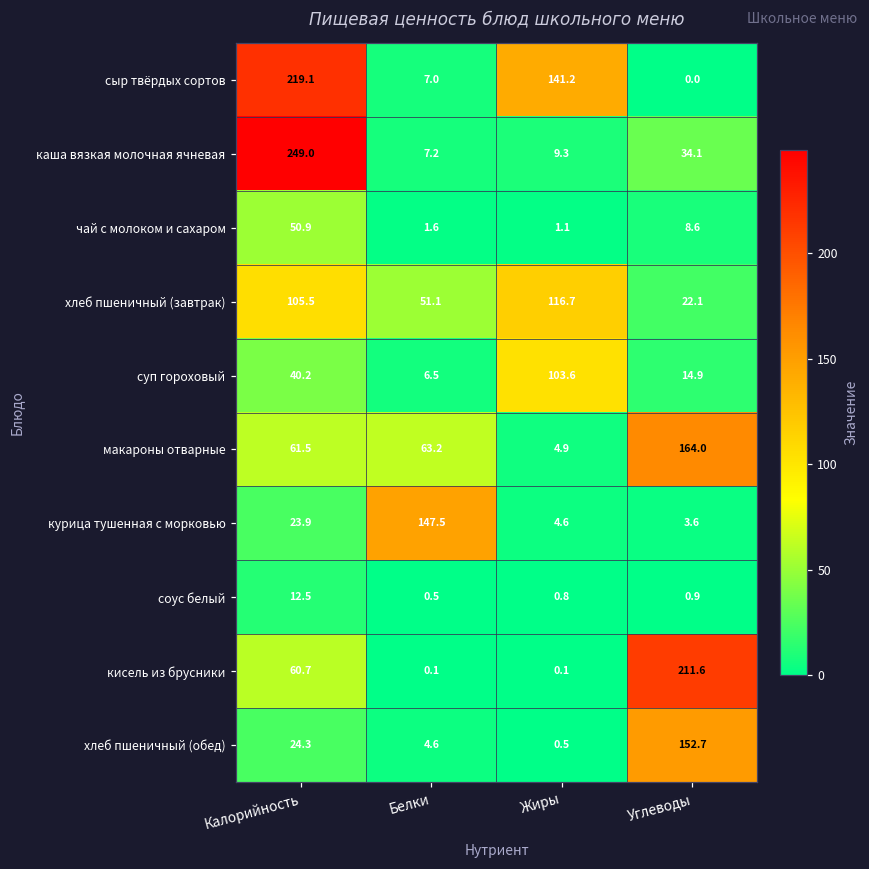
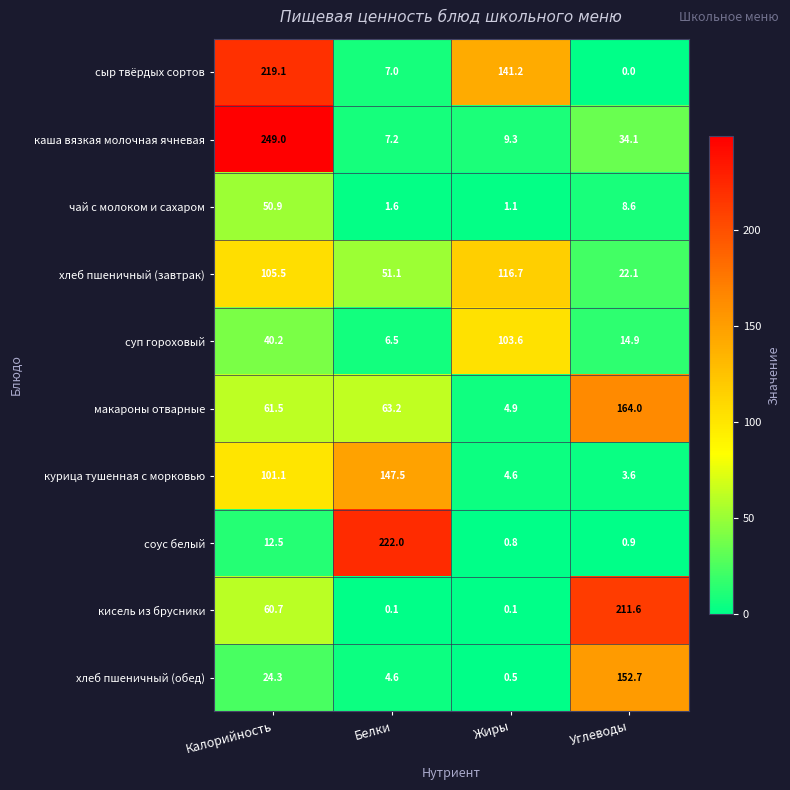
курица тушенная с морковью, Калорийность: 23.9 -> 101.1
соус белый, Белки: 0.5 -> 222.0
